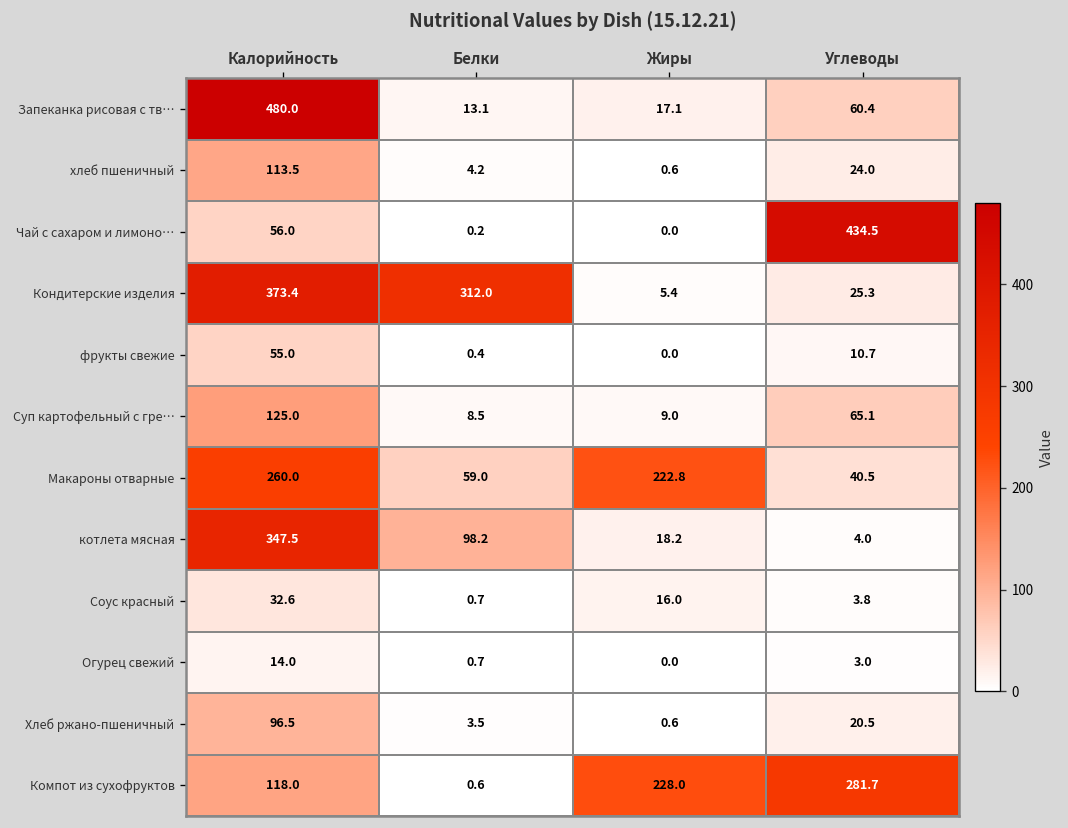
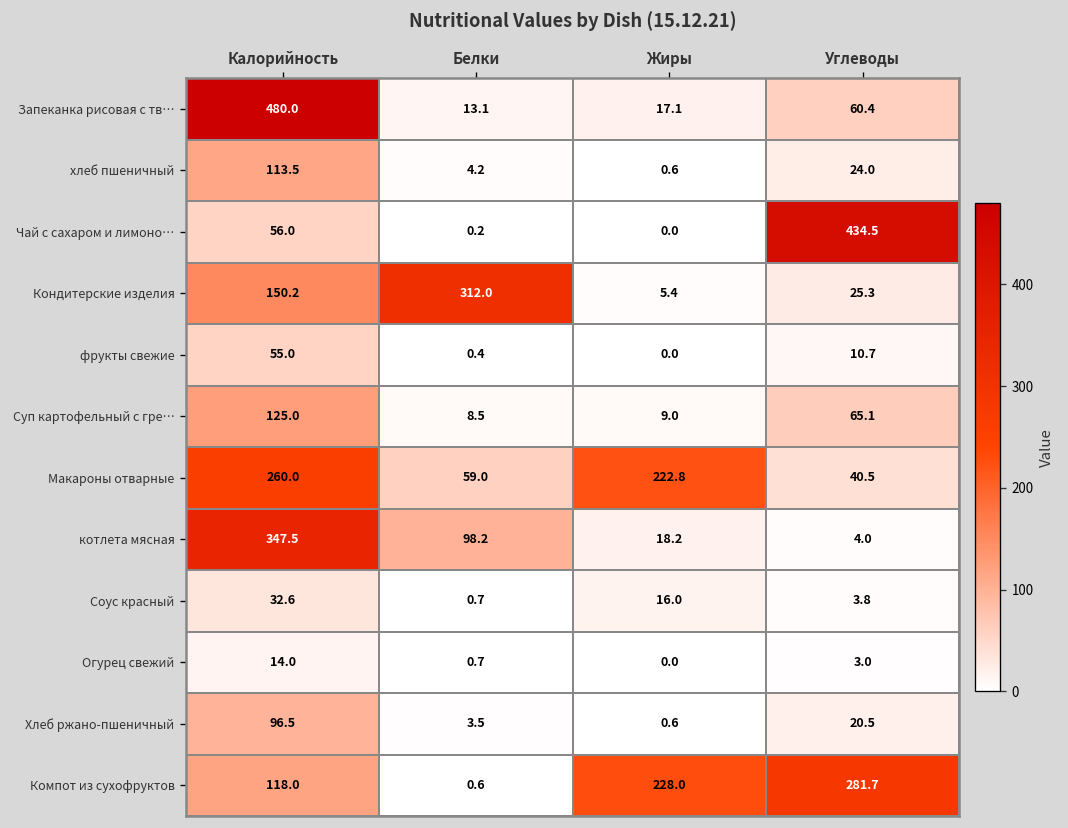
Кондитерские изделия, Калорийность: 373.4 -> 150.2
